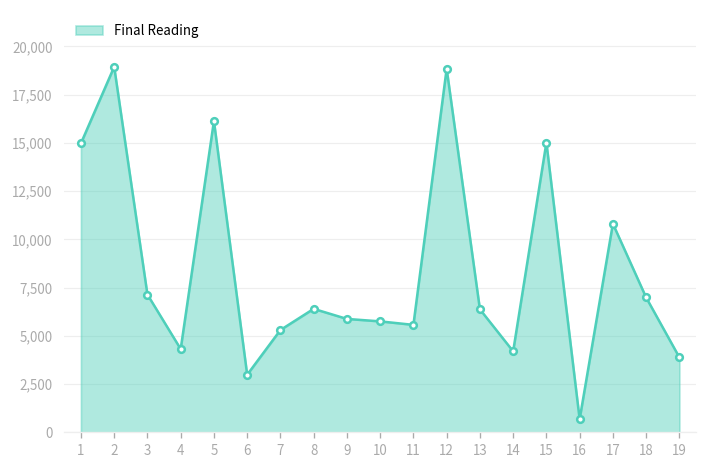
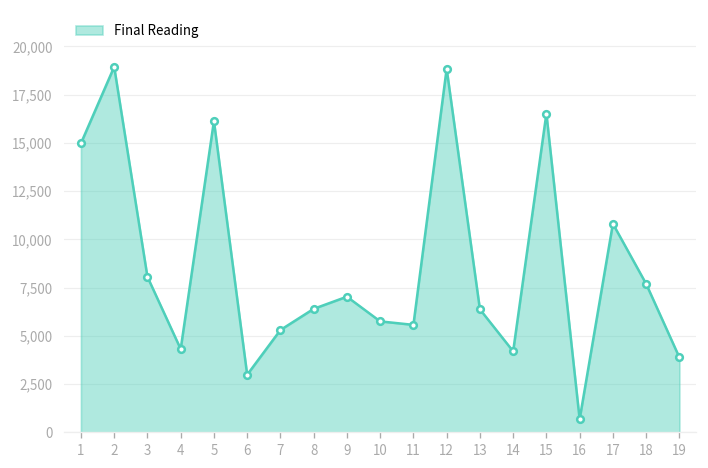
3: 7,100 -> 8,100
9: 5,900 -> 7,000
15: 15,000 -> 16,500
18: 7,000 -> 7,700
